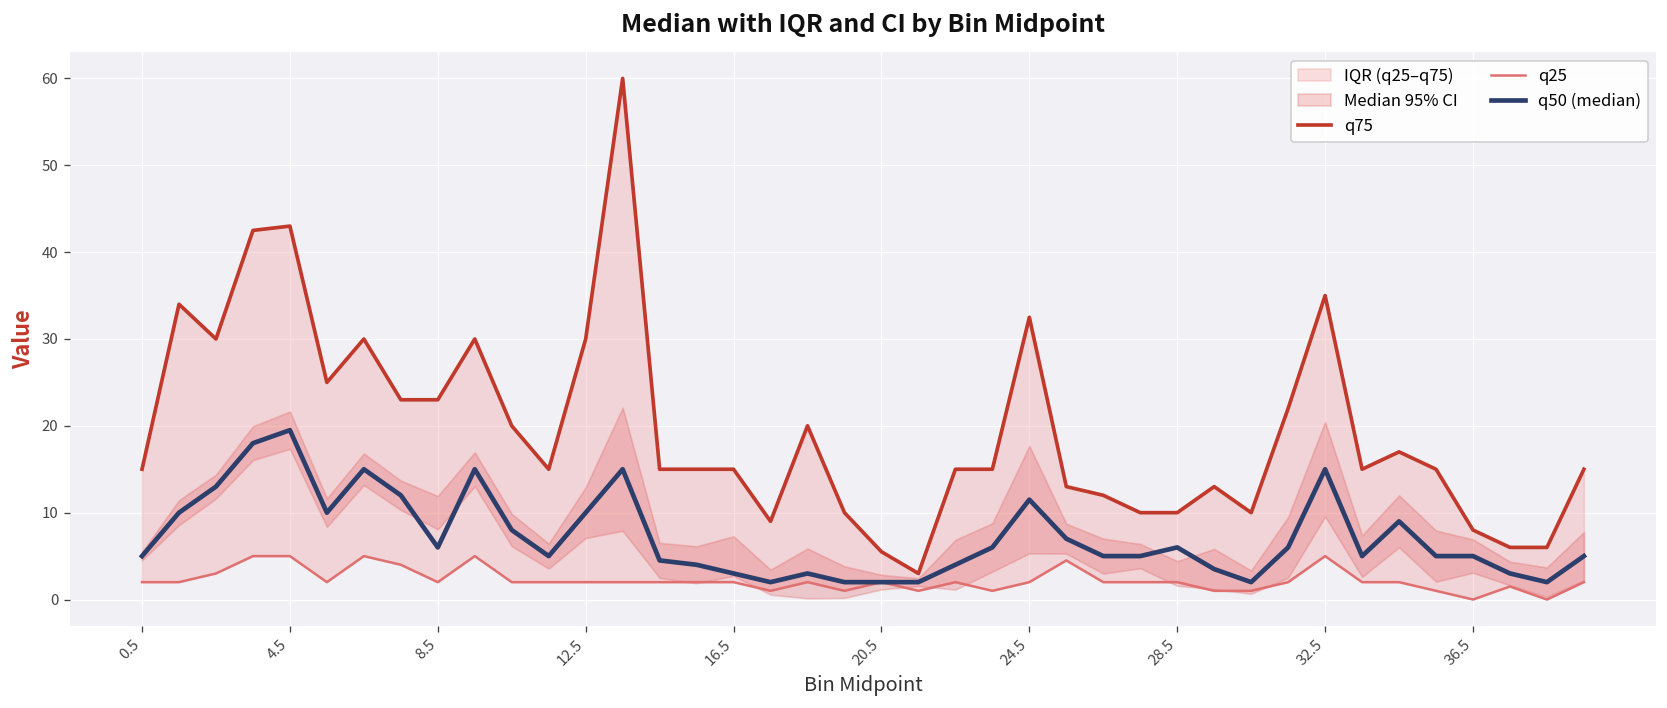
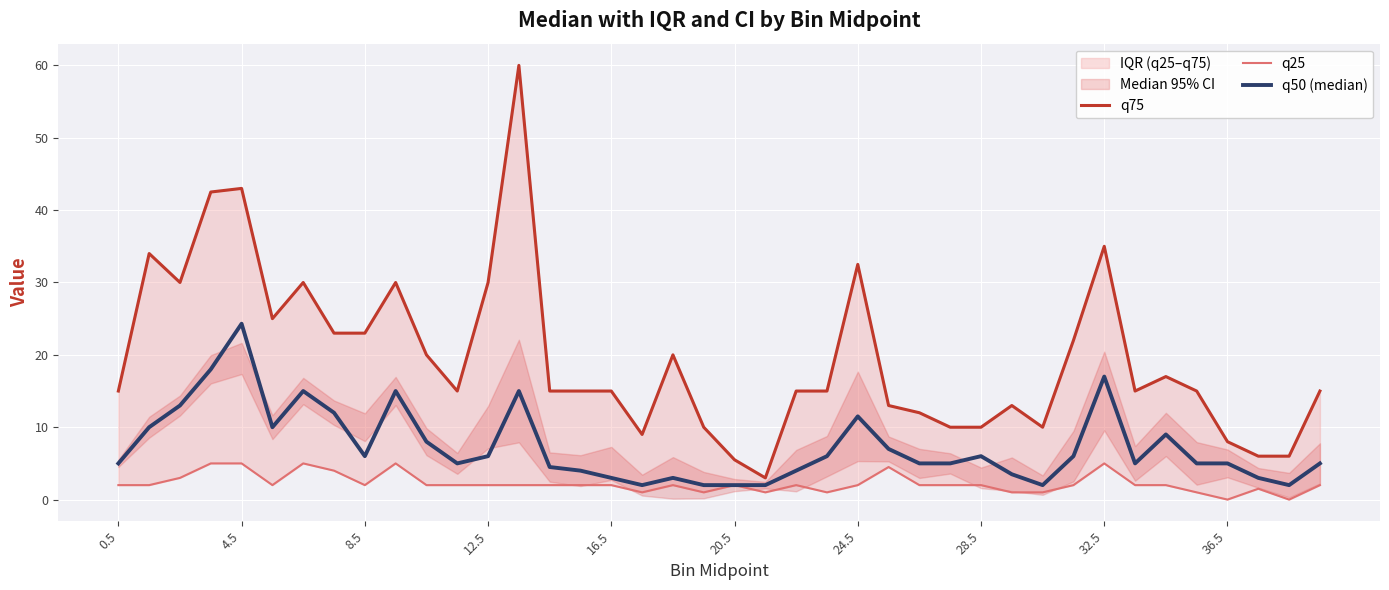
q50 (median), 4.5: 20 -> 24
q50 (median), 12.5: 10 -> 6
q50 (median), 32.5: 15 -> 17
